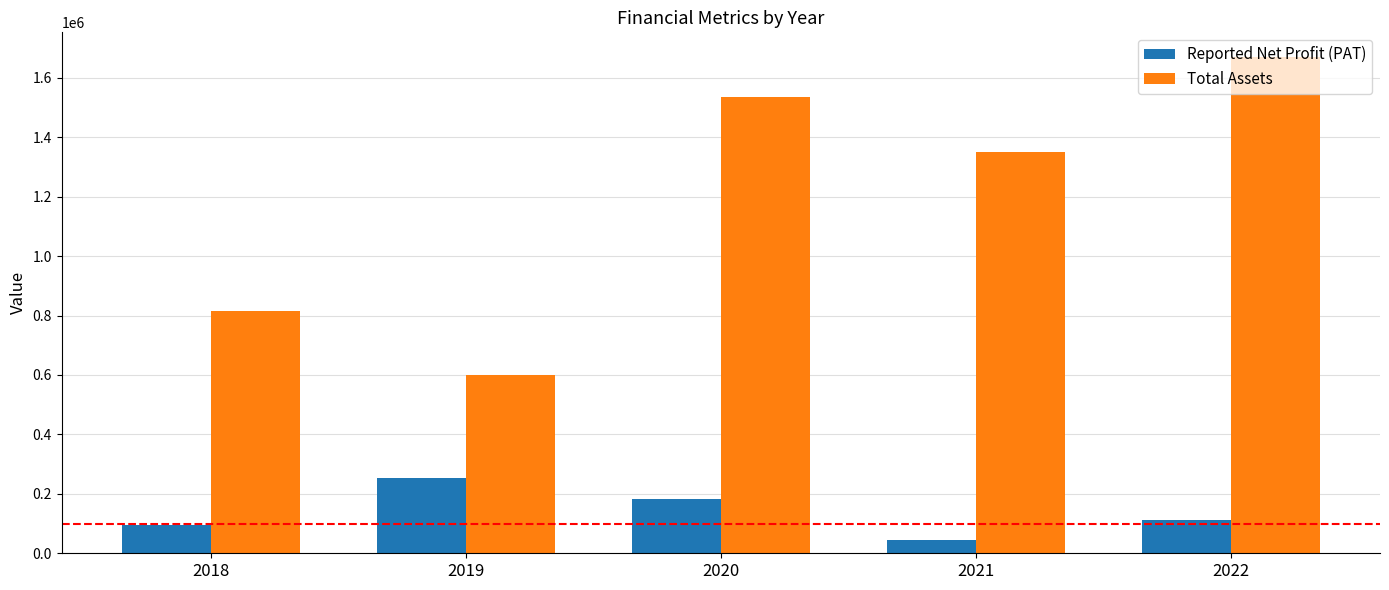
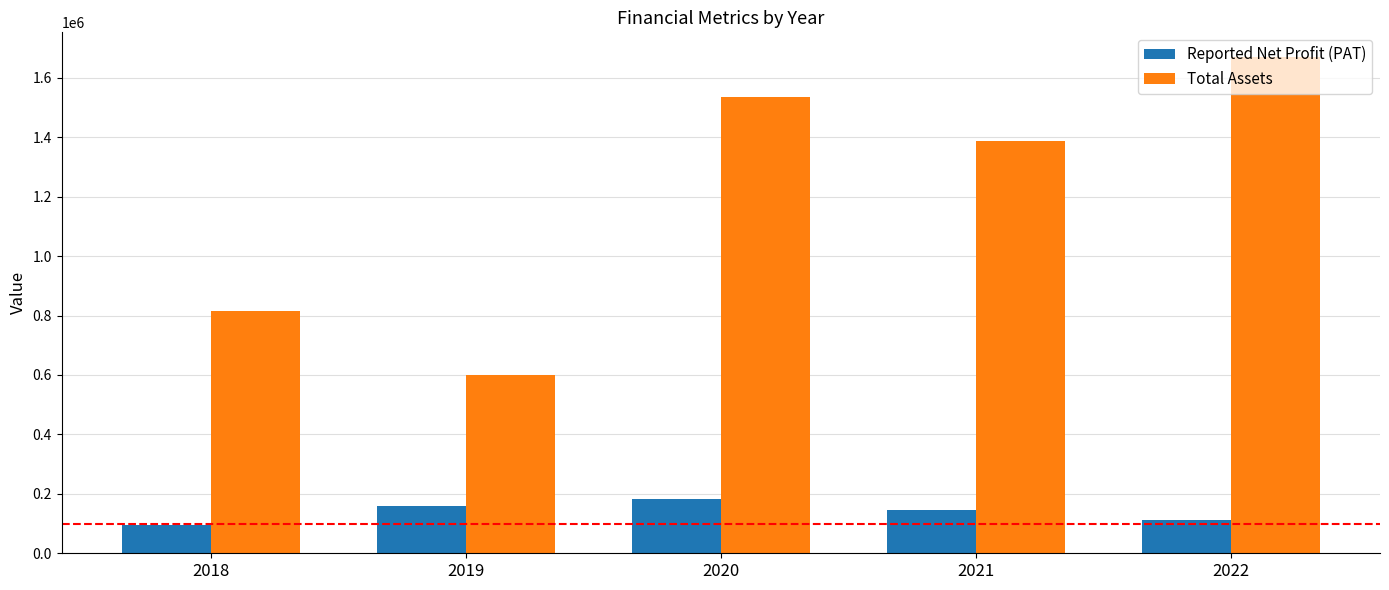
Reported Net Profit (PAT), 2019: 250000 -> 160000
Reported Net Profit (PAT), 2021: 40000 -> 150000
Total Assets, 2021: 1350000 -> 1390000
